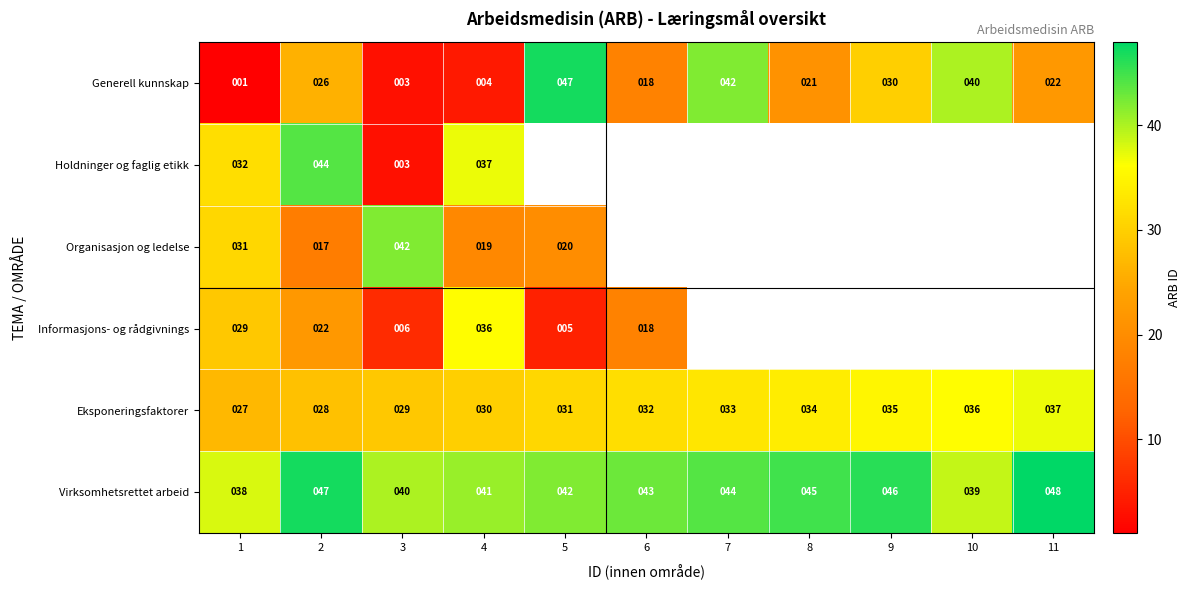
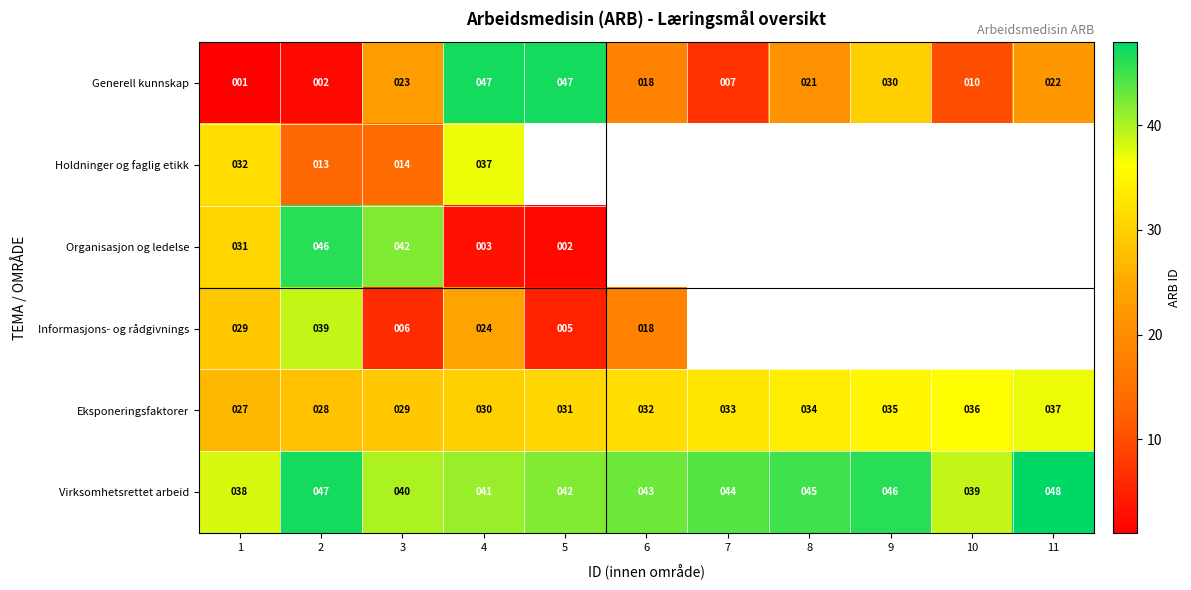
Generell kunnskap, 2: 026 -> 002
Generell kunnskap, 3: 003 -> 023
Generell kunnskap, 4: 004 -> 047
Generell kunnskap, 7: 042 -> 007
Generell kunnskap, 10: 040 -> 010
Holdninger og faglig etikk, 2: 044 -> 013
Holdninger og faglig etikk, 3: 003 -> 014
Organisasjon og ledelse, 2: 017 -> 046
Organisasjon og ledelse, 4: 019 -> 003
Organisasjon og ledelse, 5: 020 -> 002
Informasjons- og rådgivnings, 2: 022 -> 039
Informasjons- og rådgivnings, 4: 036 -> 024
